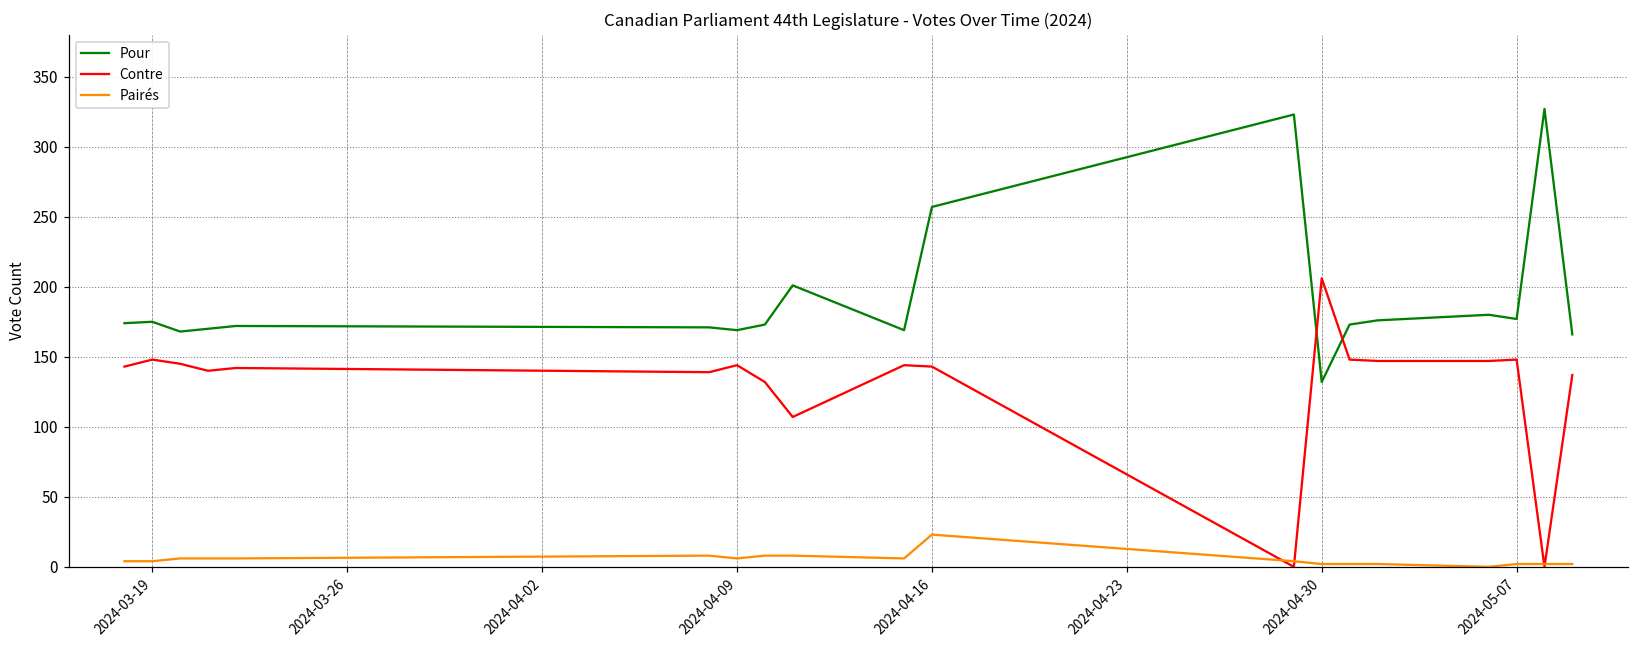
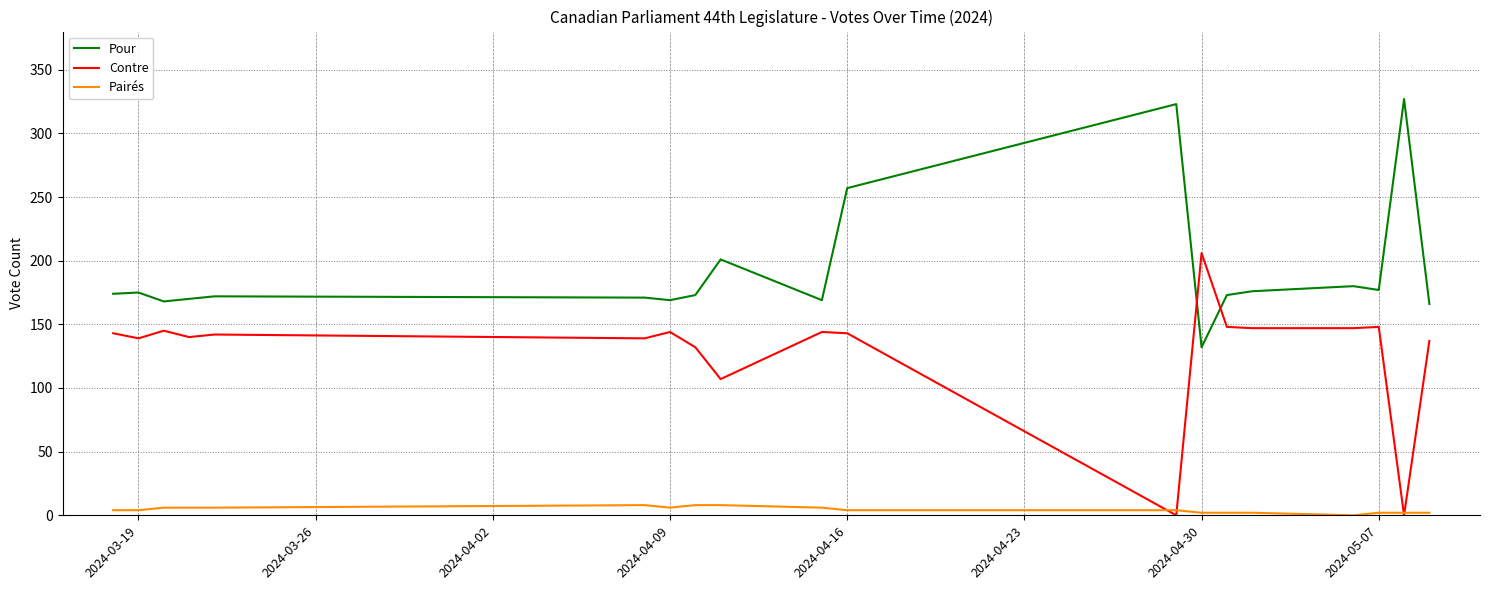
Contre, 2024-03-19: 148 -> 139
Pairés, 2024-04-16: 23 -> 4
